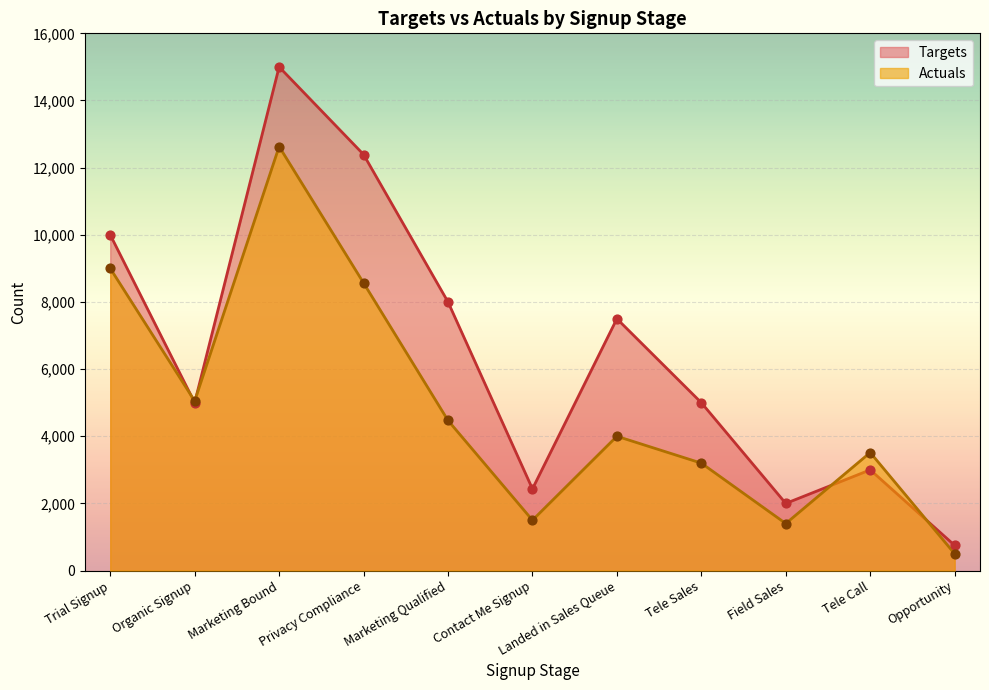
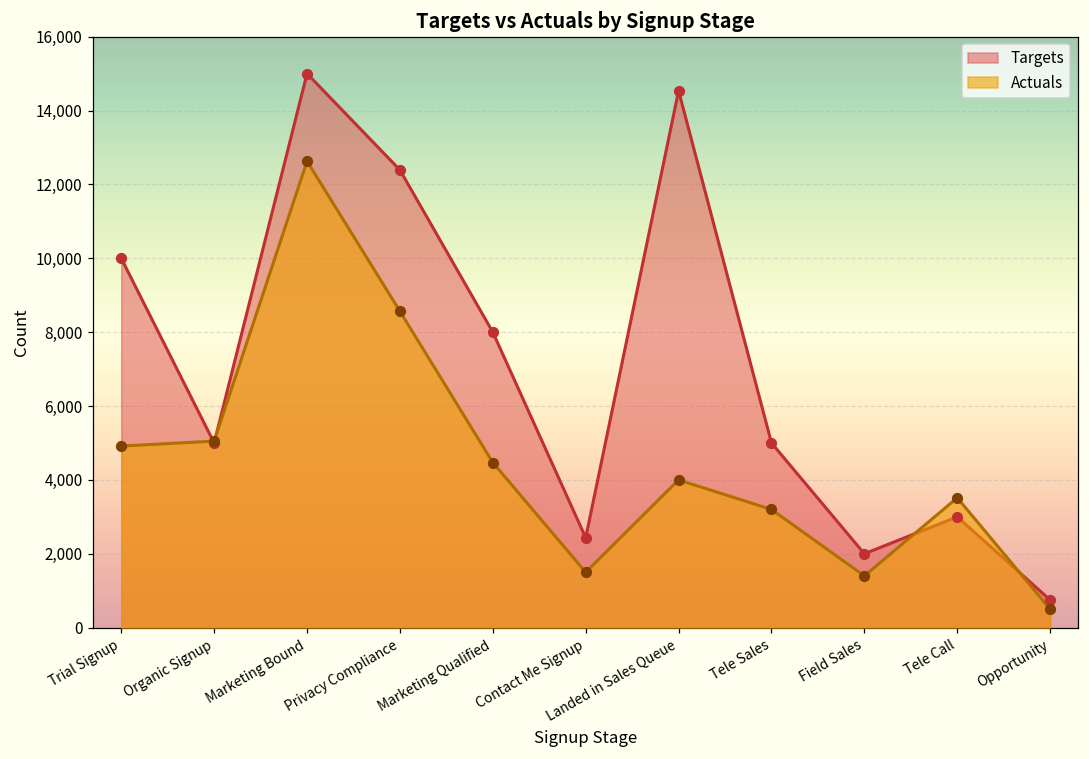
Actuals, Trial Signup: 9,000 -> 4,900
Targets, Landed in Sales Queue: 7,500 -> 14,500
